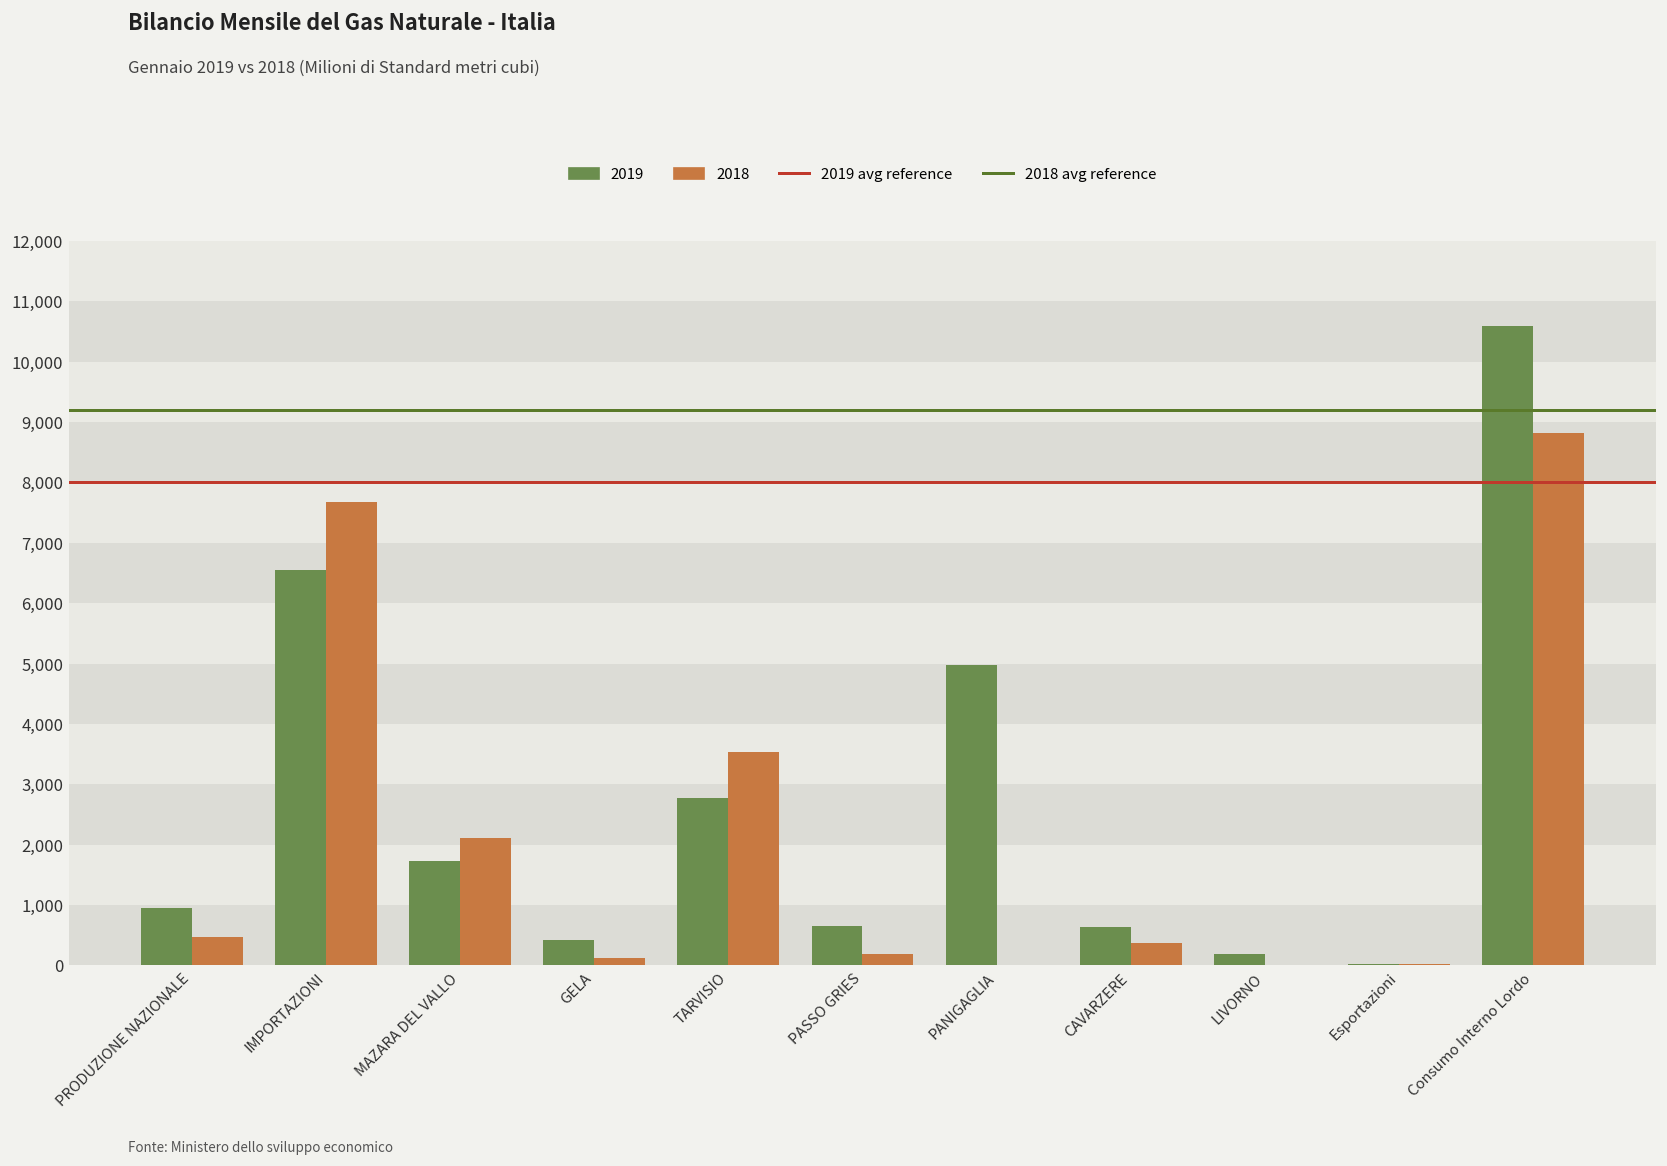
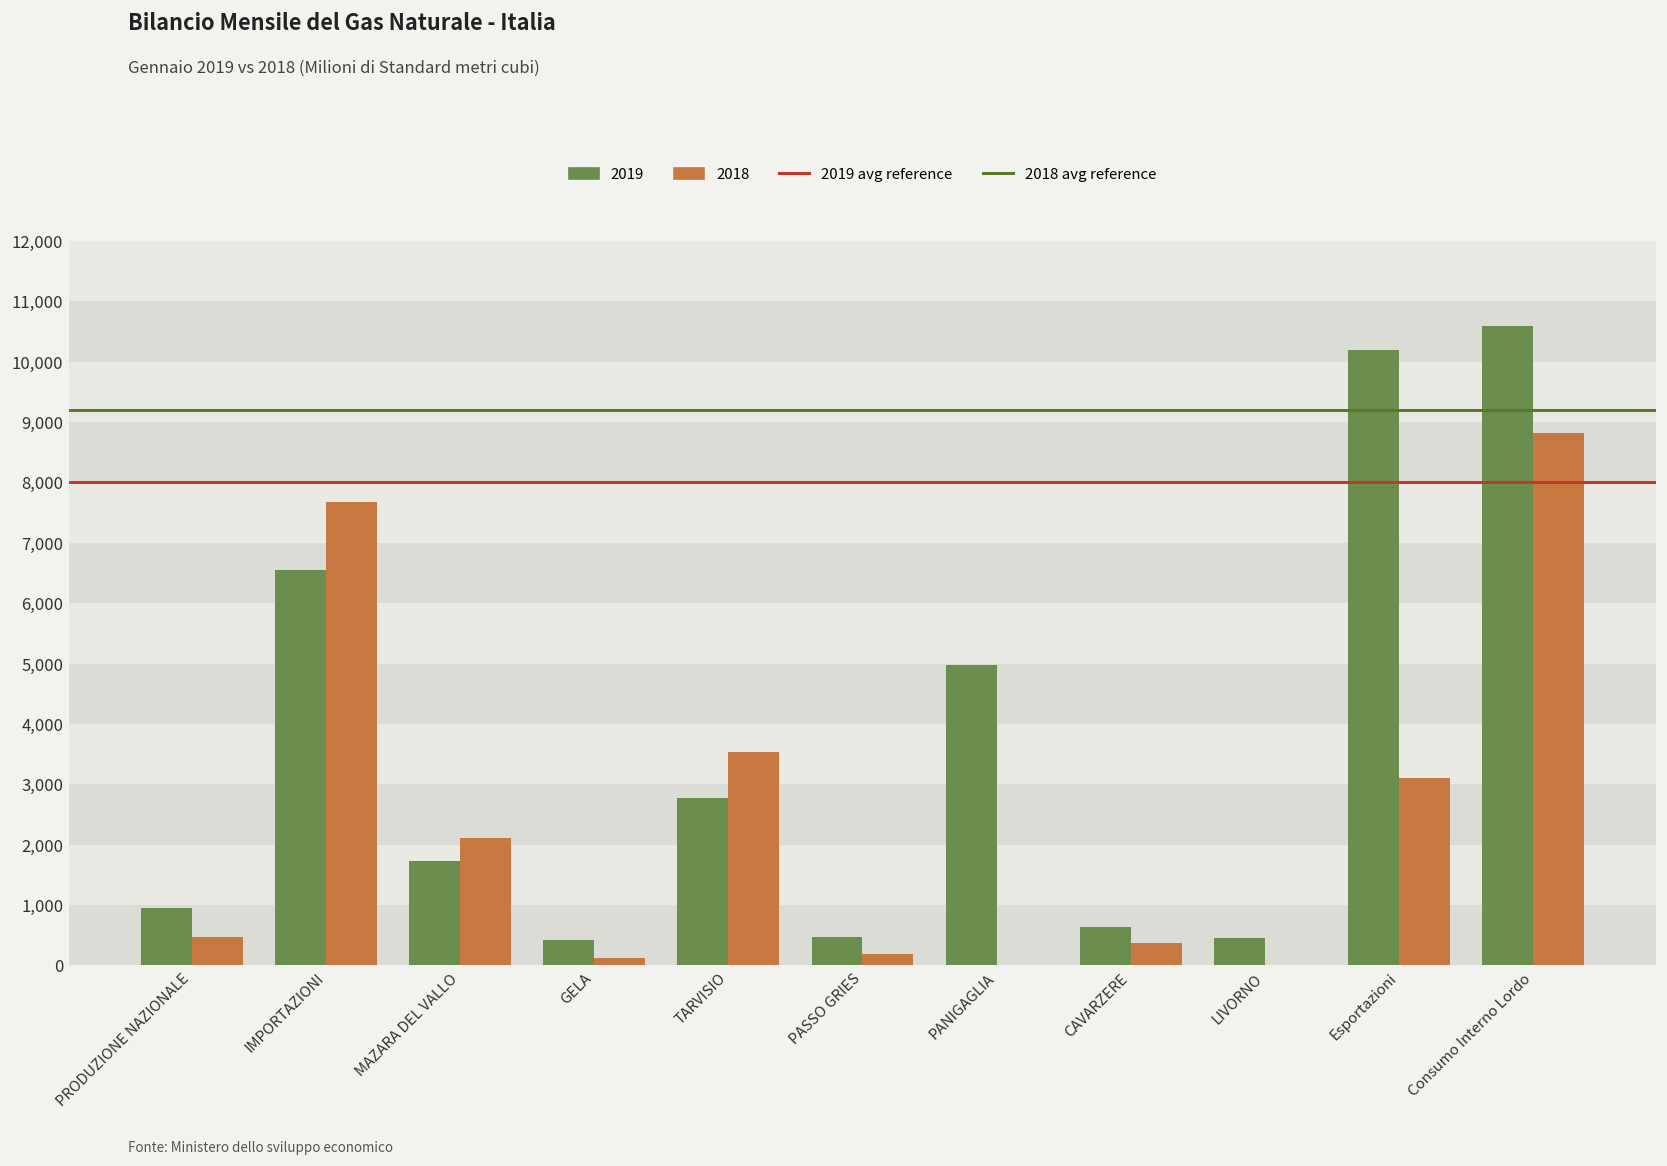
2019, PASSO GRIES: 700 -> 500
2019, LIVORNO: 200 -> 500
2019, Esportazioni: 0 -> 10,200
2018, Esportazioni: 0 -> 3,100
